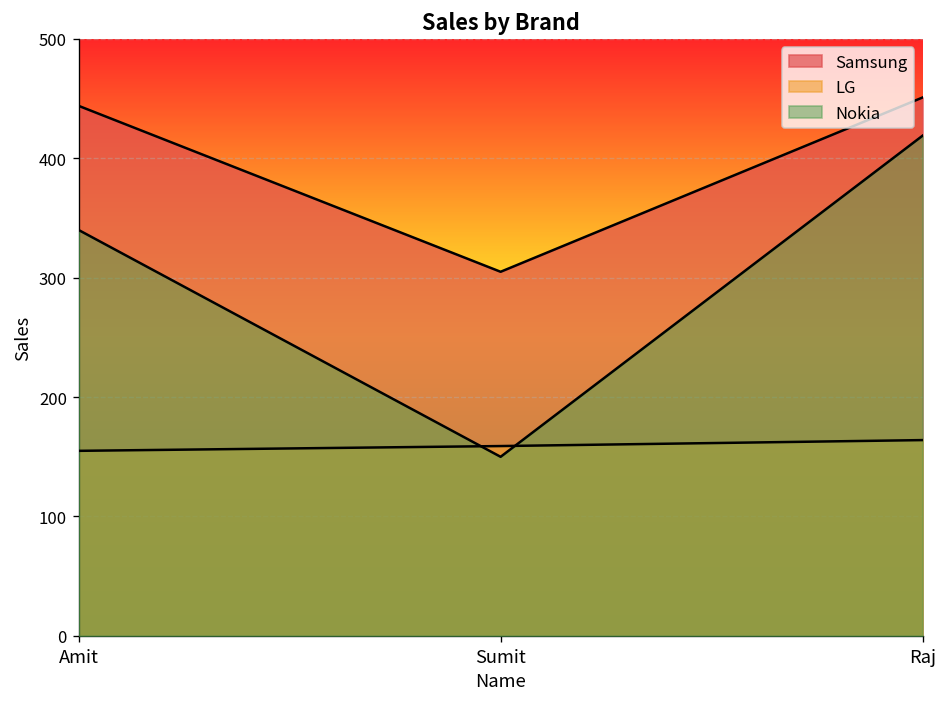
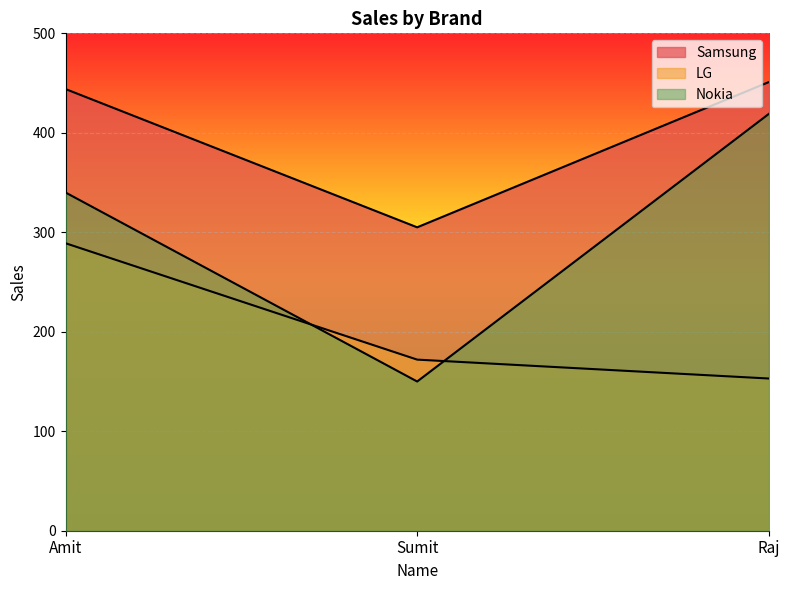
LG, Amit: 160 -> 290
LG, Sumit: 160 -> 170
LG, Raj: 160 -> 150
